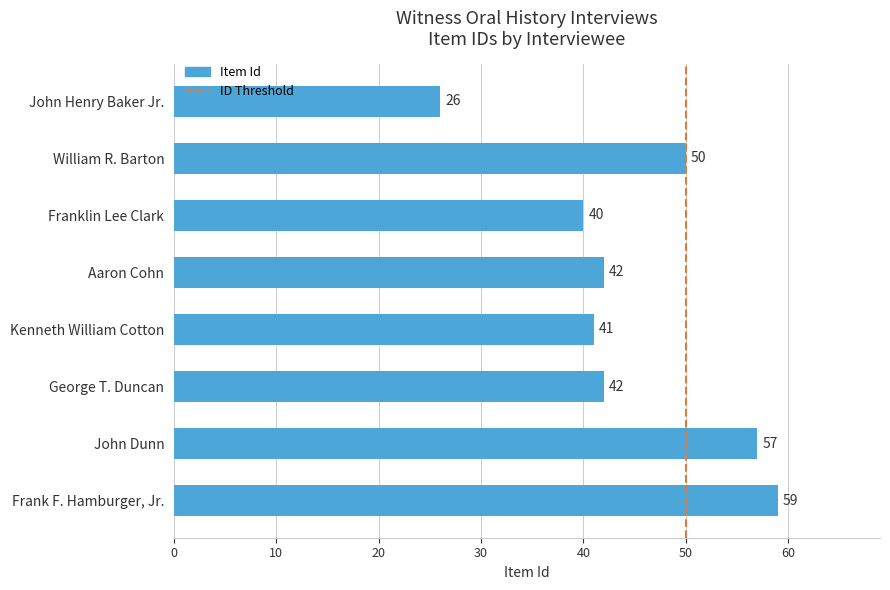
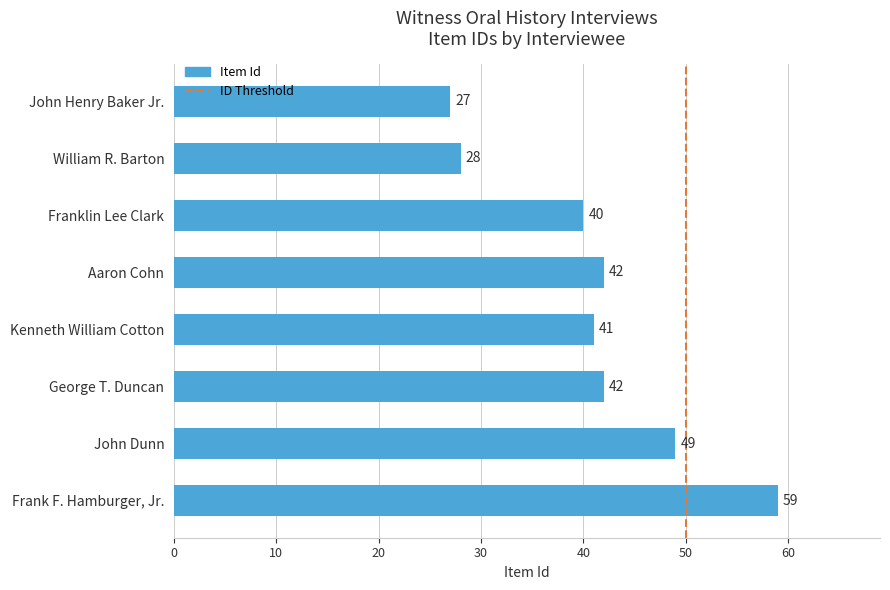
John Henry Baker Jr.: 26 -> 27
William R. Barton: 50 -> 28
John Dunn: 57 -> 49
